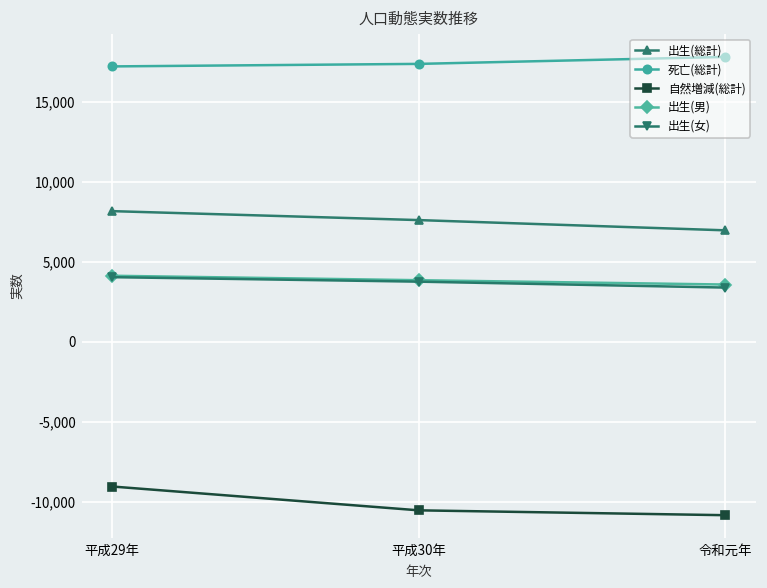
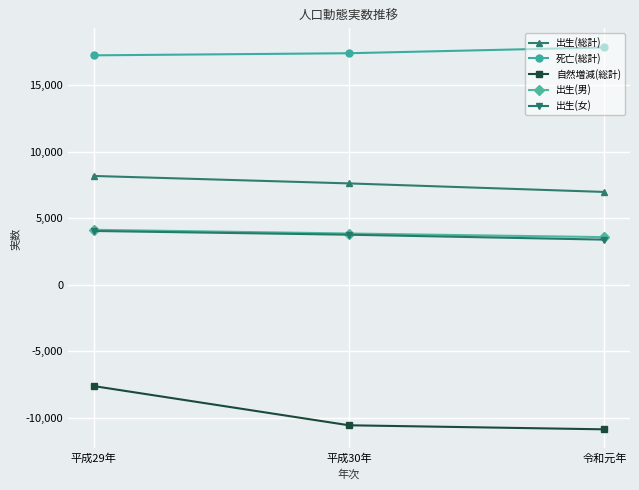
自然増減(総計), 平成29年: -9,100 -> -7,600
